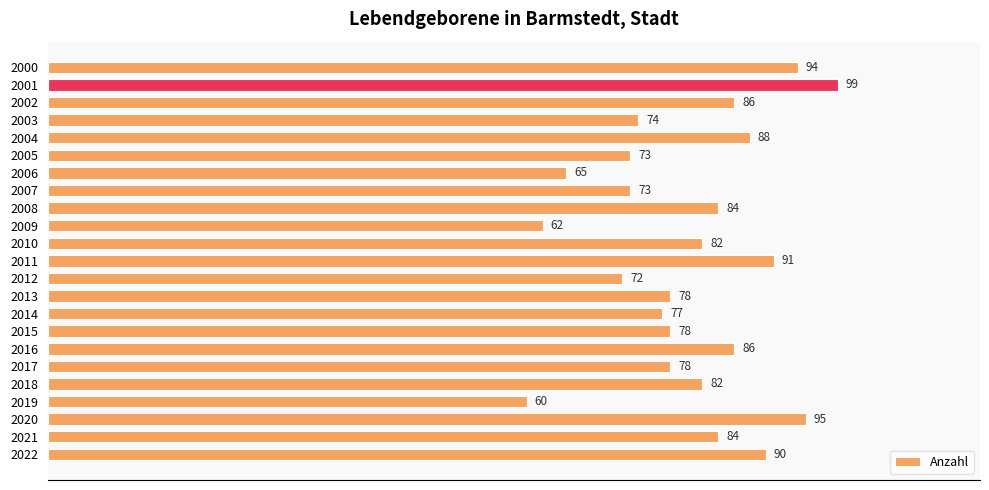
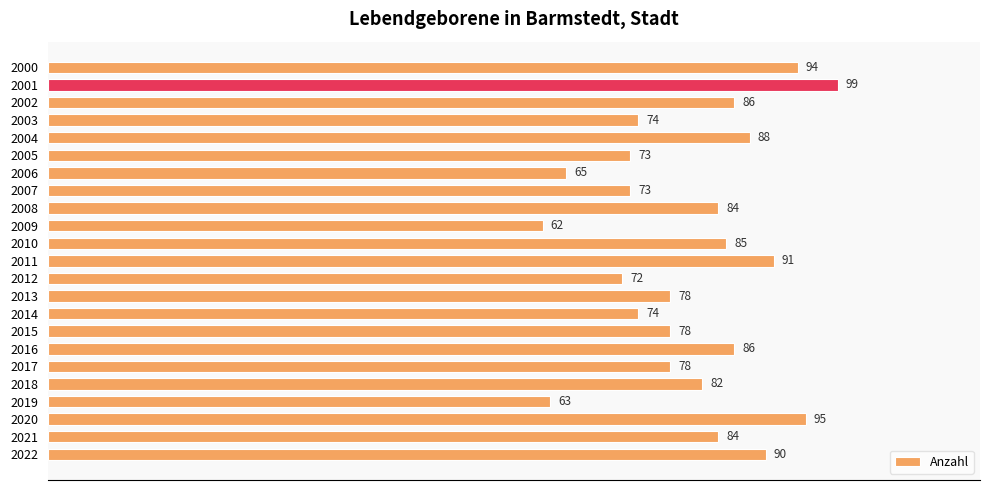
2010: 82 -> 85
2014: 77 -> 74
2019: 60 -> 63
